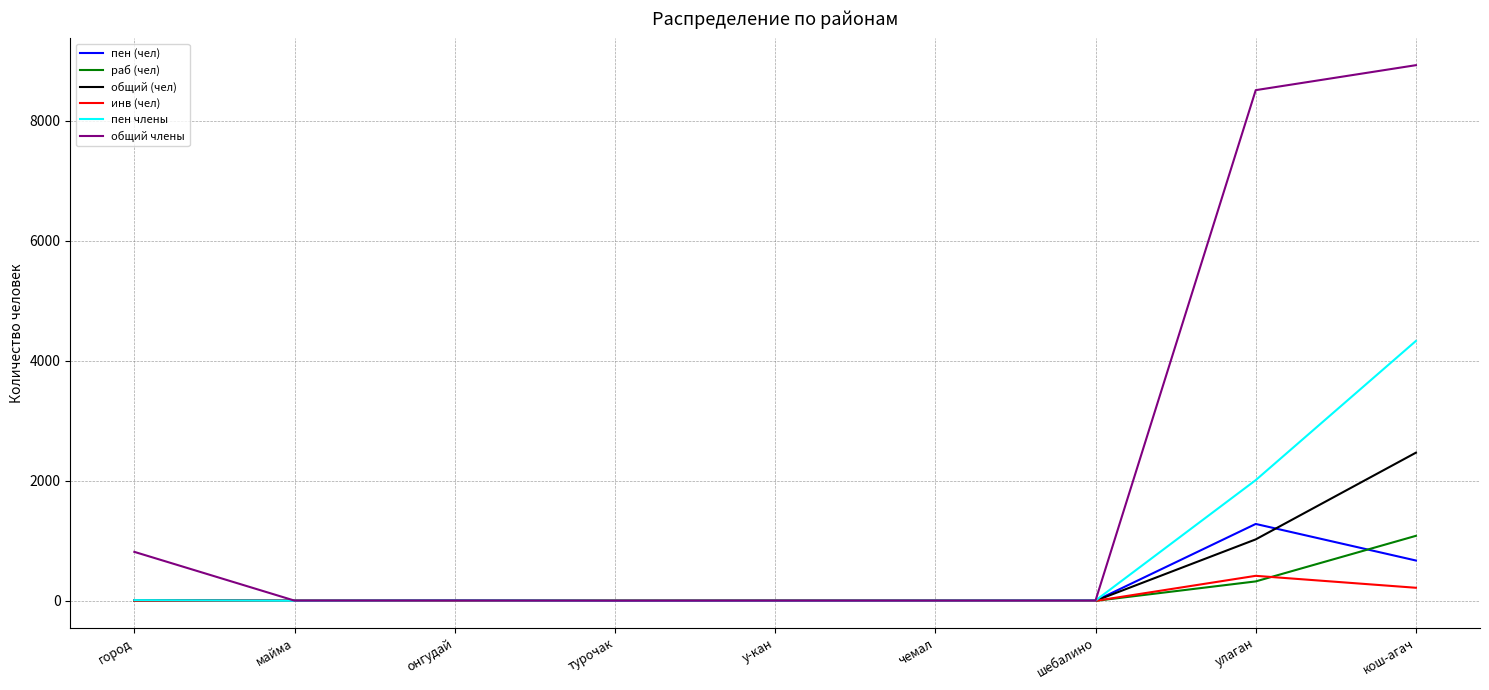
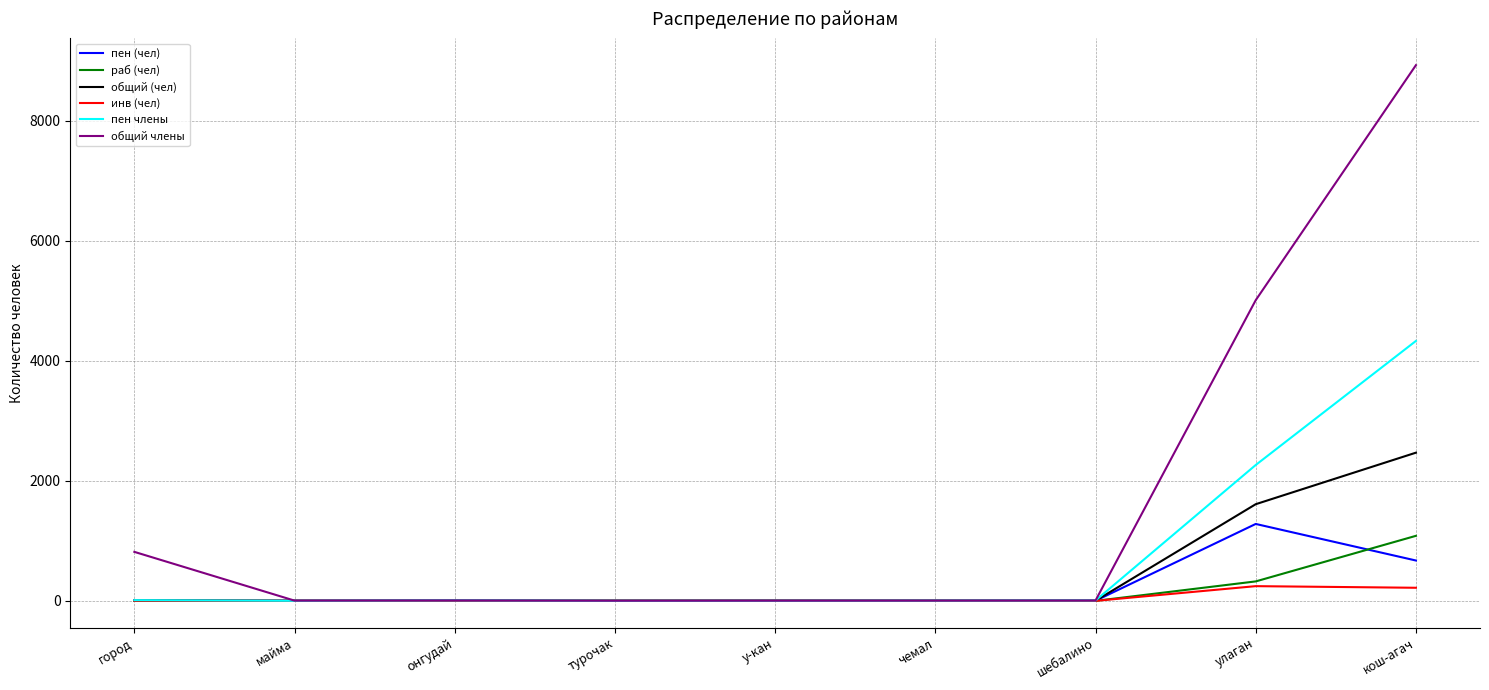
общий (чел), улаган: 1000 -> 1600
инв (чел), улаган: 400 -> 200
пен члены, улаган: 2000 -> 2300
общий члены, улаган: 8500 -> 5000
